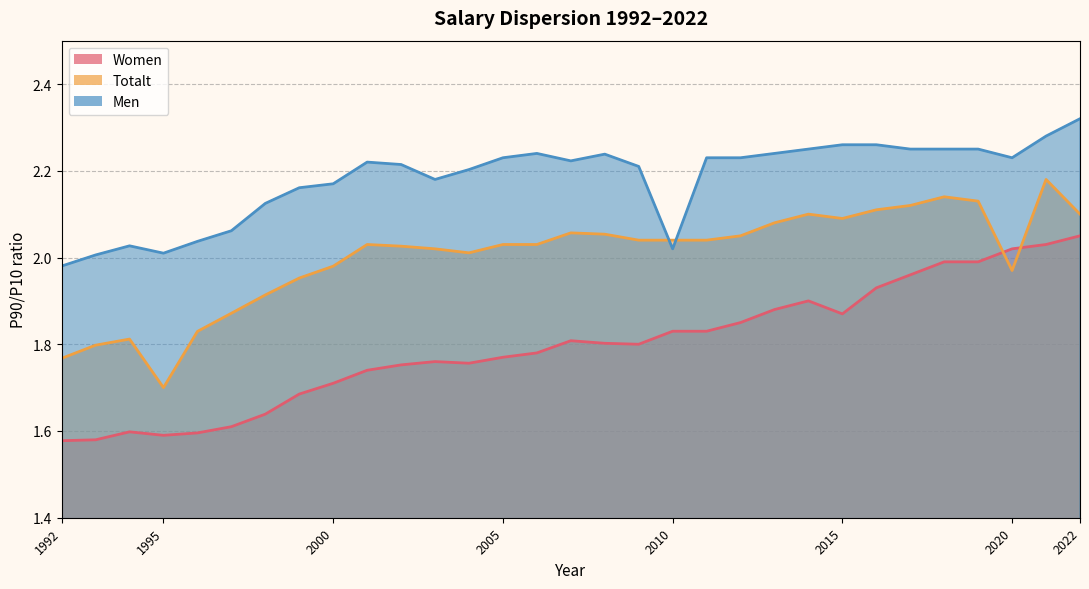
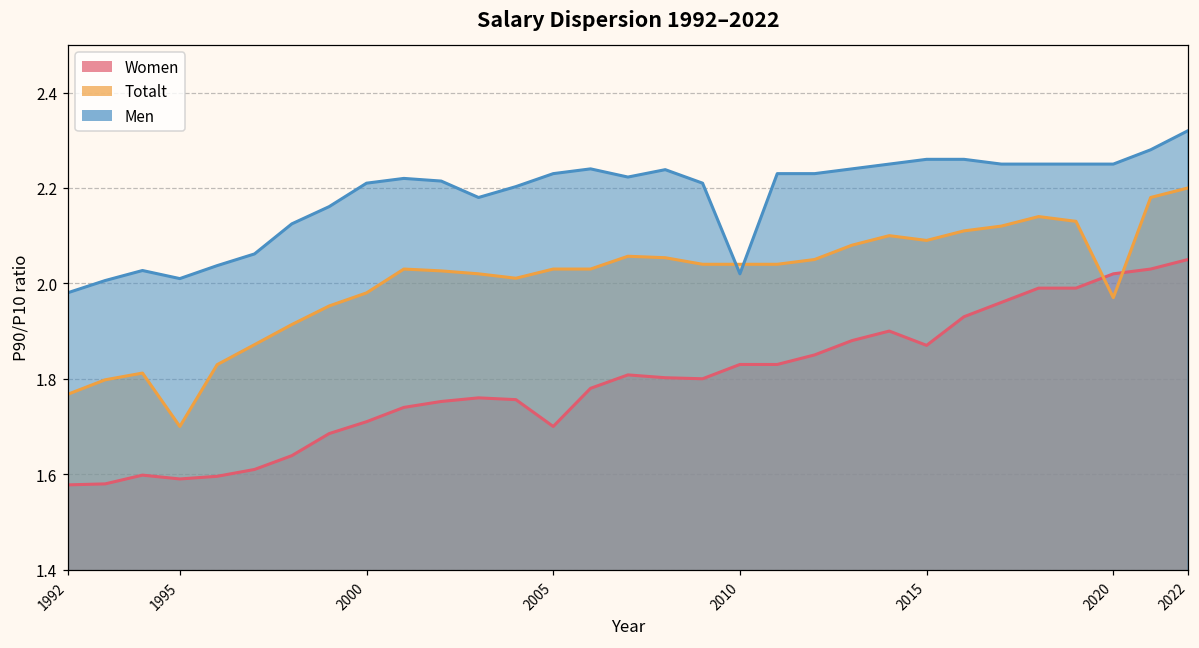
Men, 2000: 2.17 -> 2.21
Women, 2005: 1.77 -> 1.70
Men, 2020: 2.23 -> 2.25
Totalt, 2022: 2.1 -> 2.2
